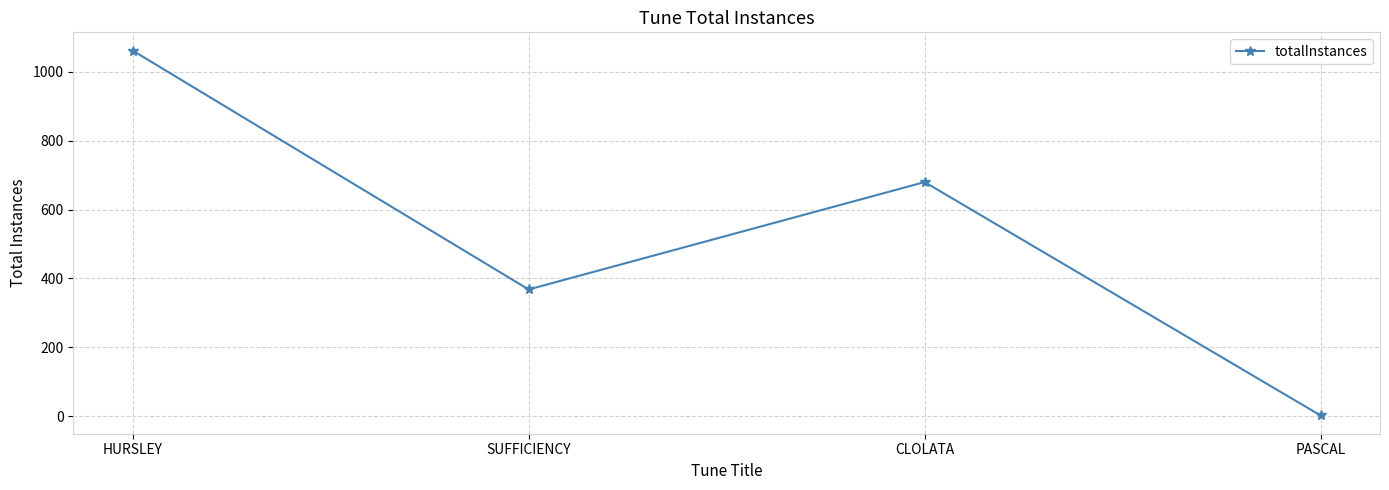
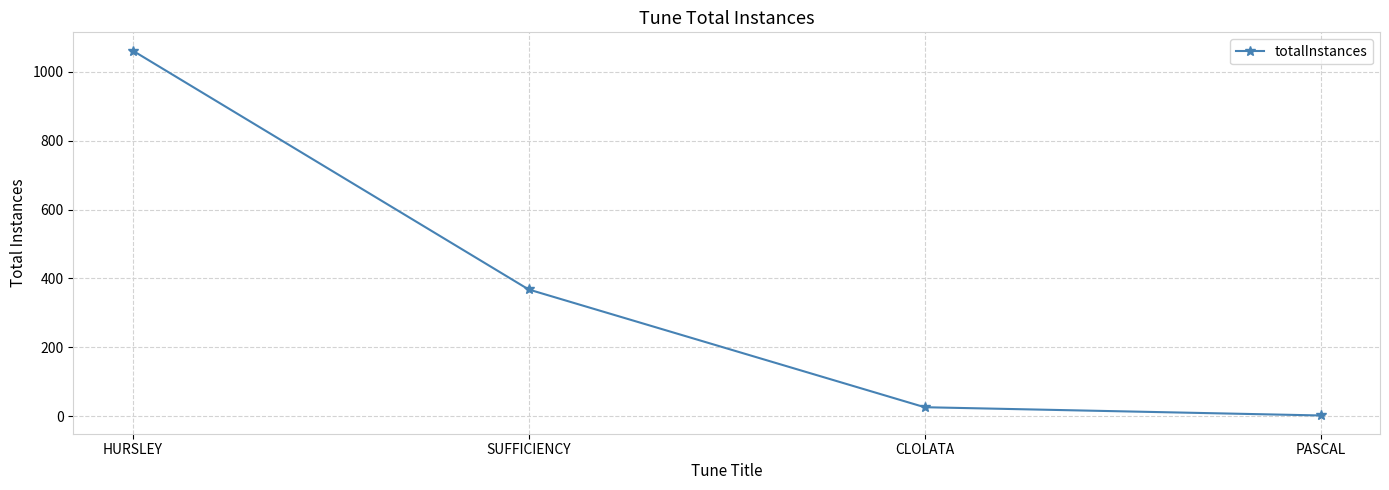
CLOLATA: 680 -> 30
